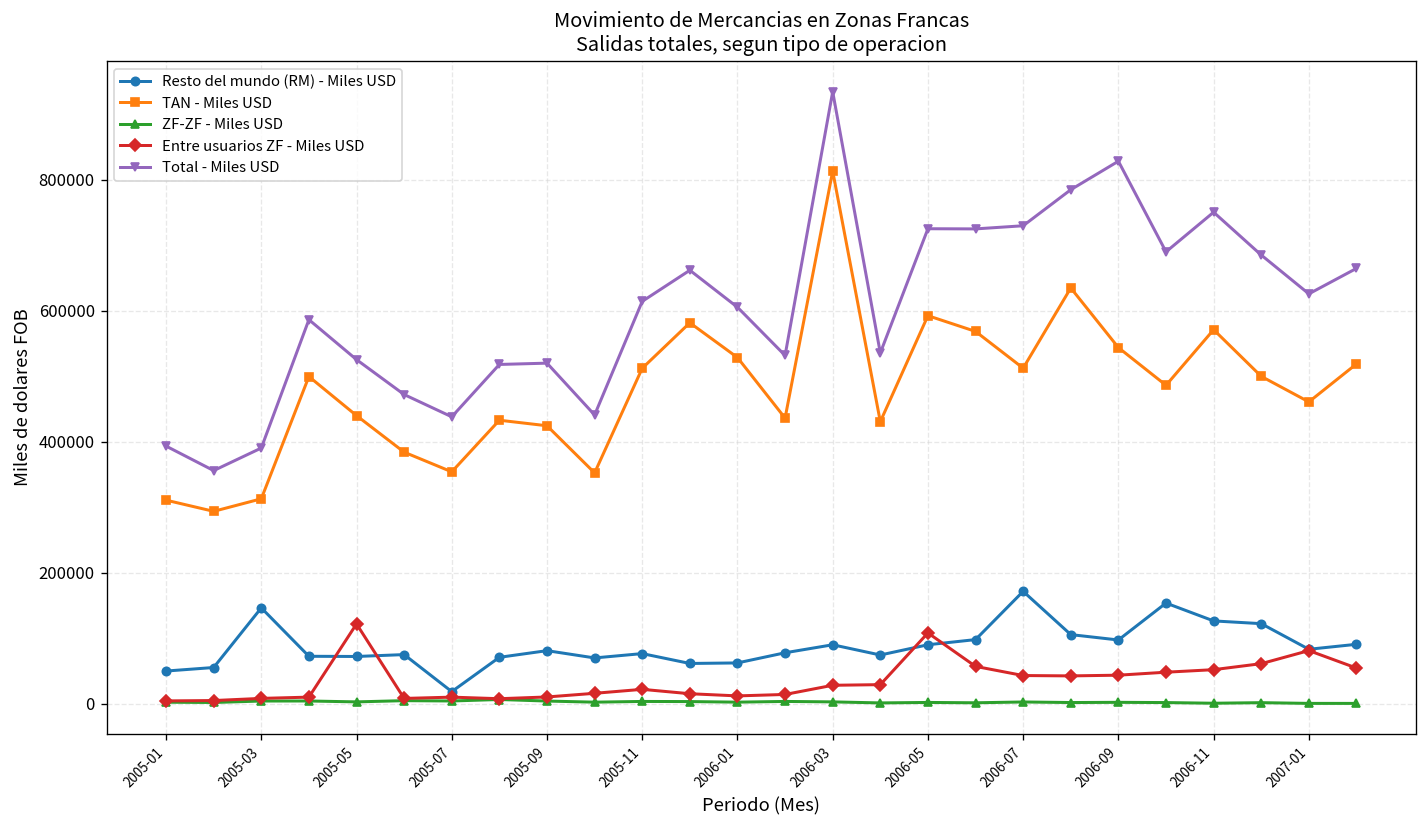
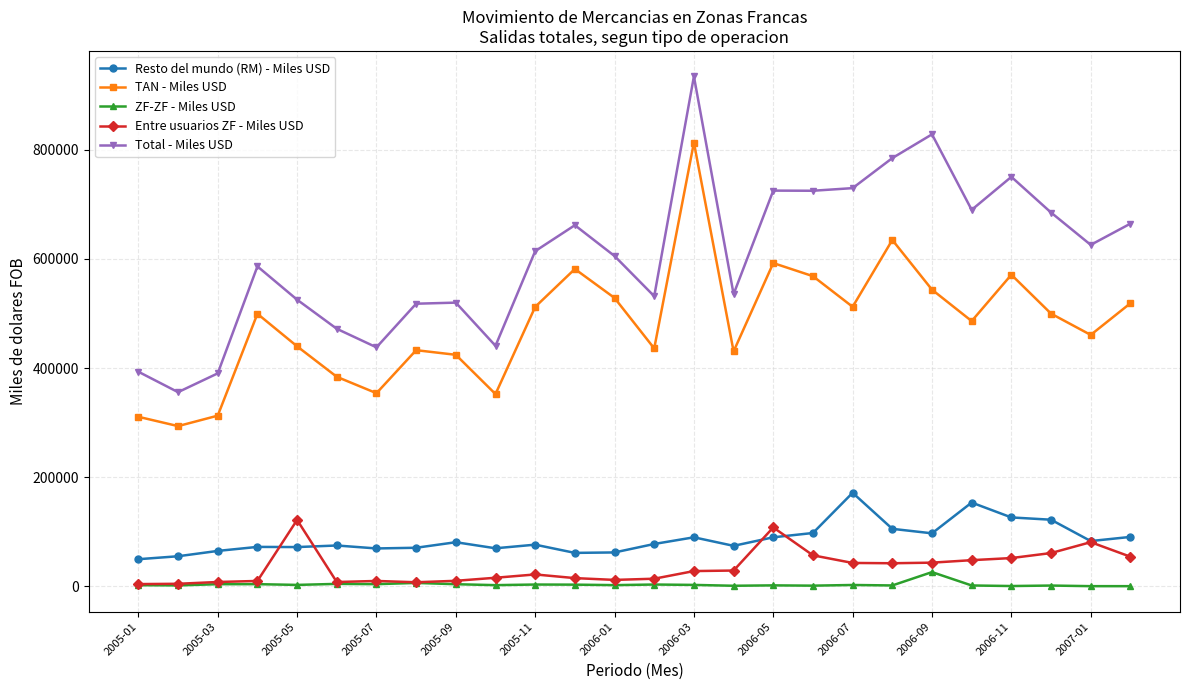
Resto del mundo (RM) - Miles USD, 2005-03: 150000 -> 70000
Resto del mundo (RM) - Miles USD, 2005-07: 20000 -> 70000
ZF-ZF - Miles USD, 2006-09: 0 -> 30000
